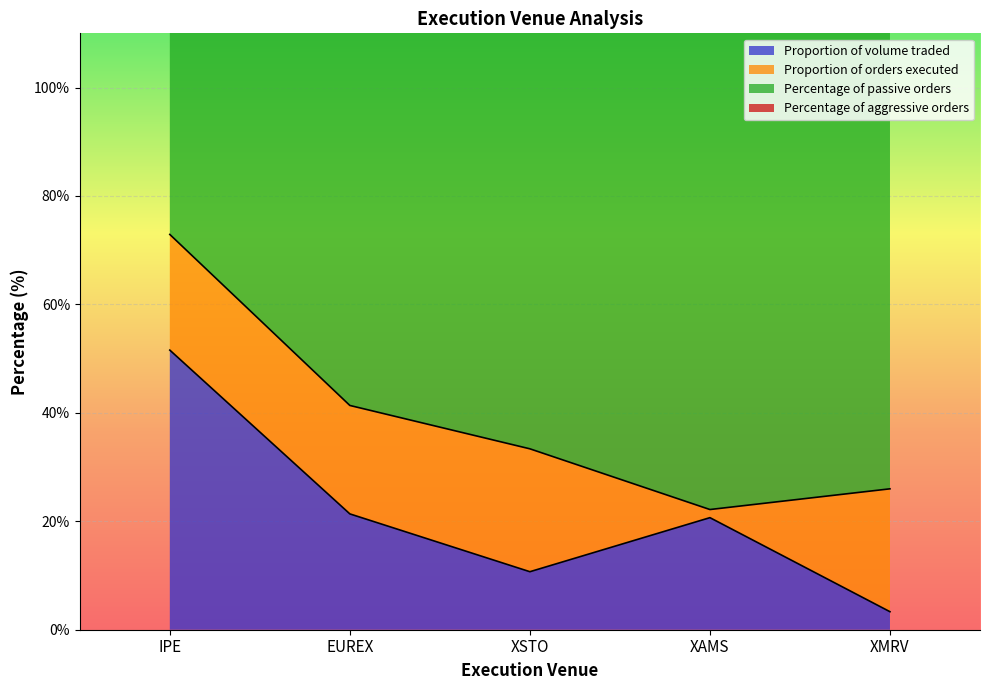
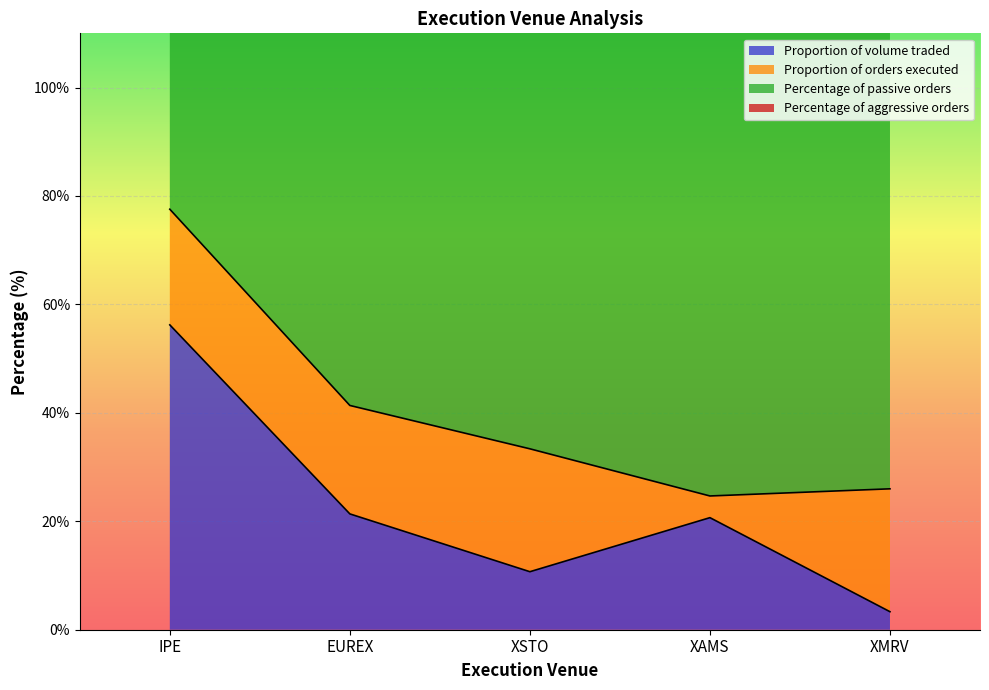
Proportion of volume traded, IPE: 52% -> 56%
Proportion of orders executed, XAMS: 2% -> 4%
